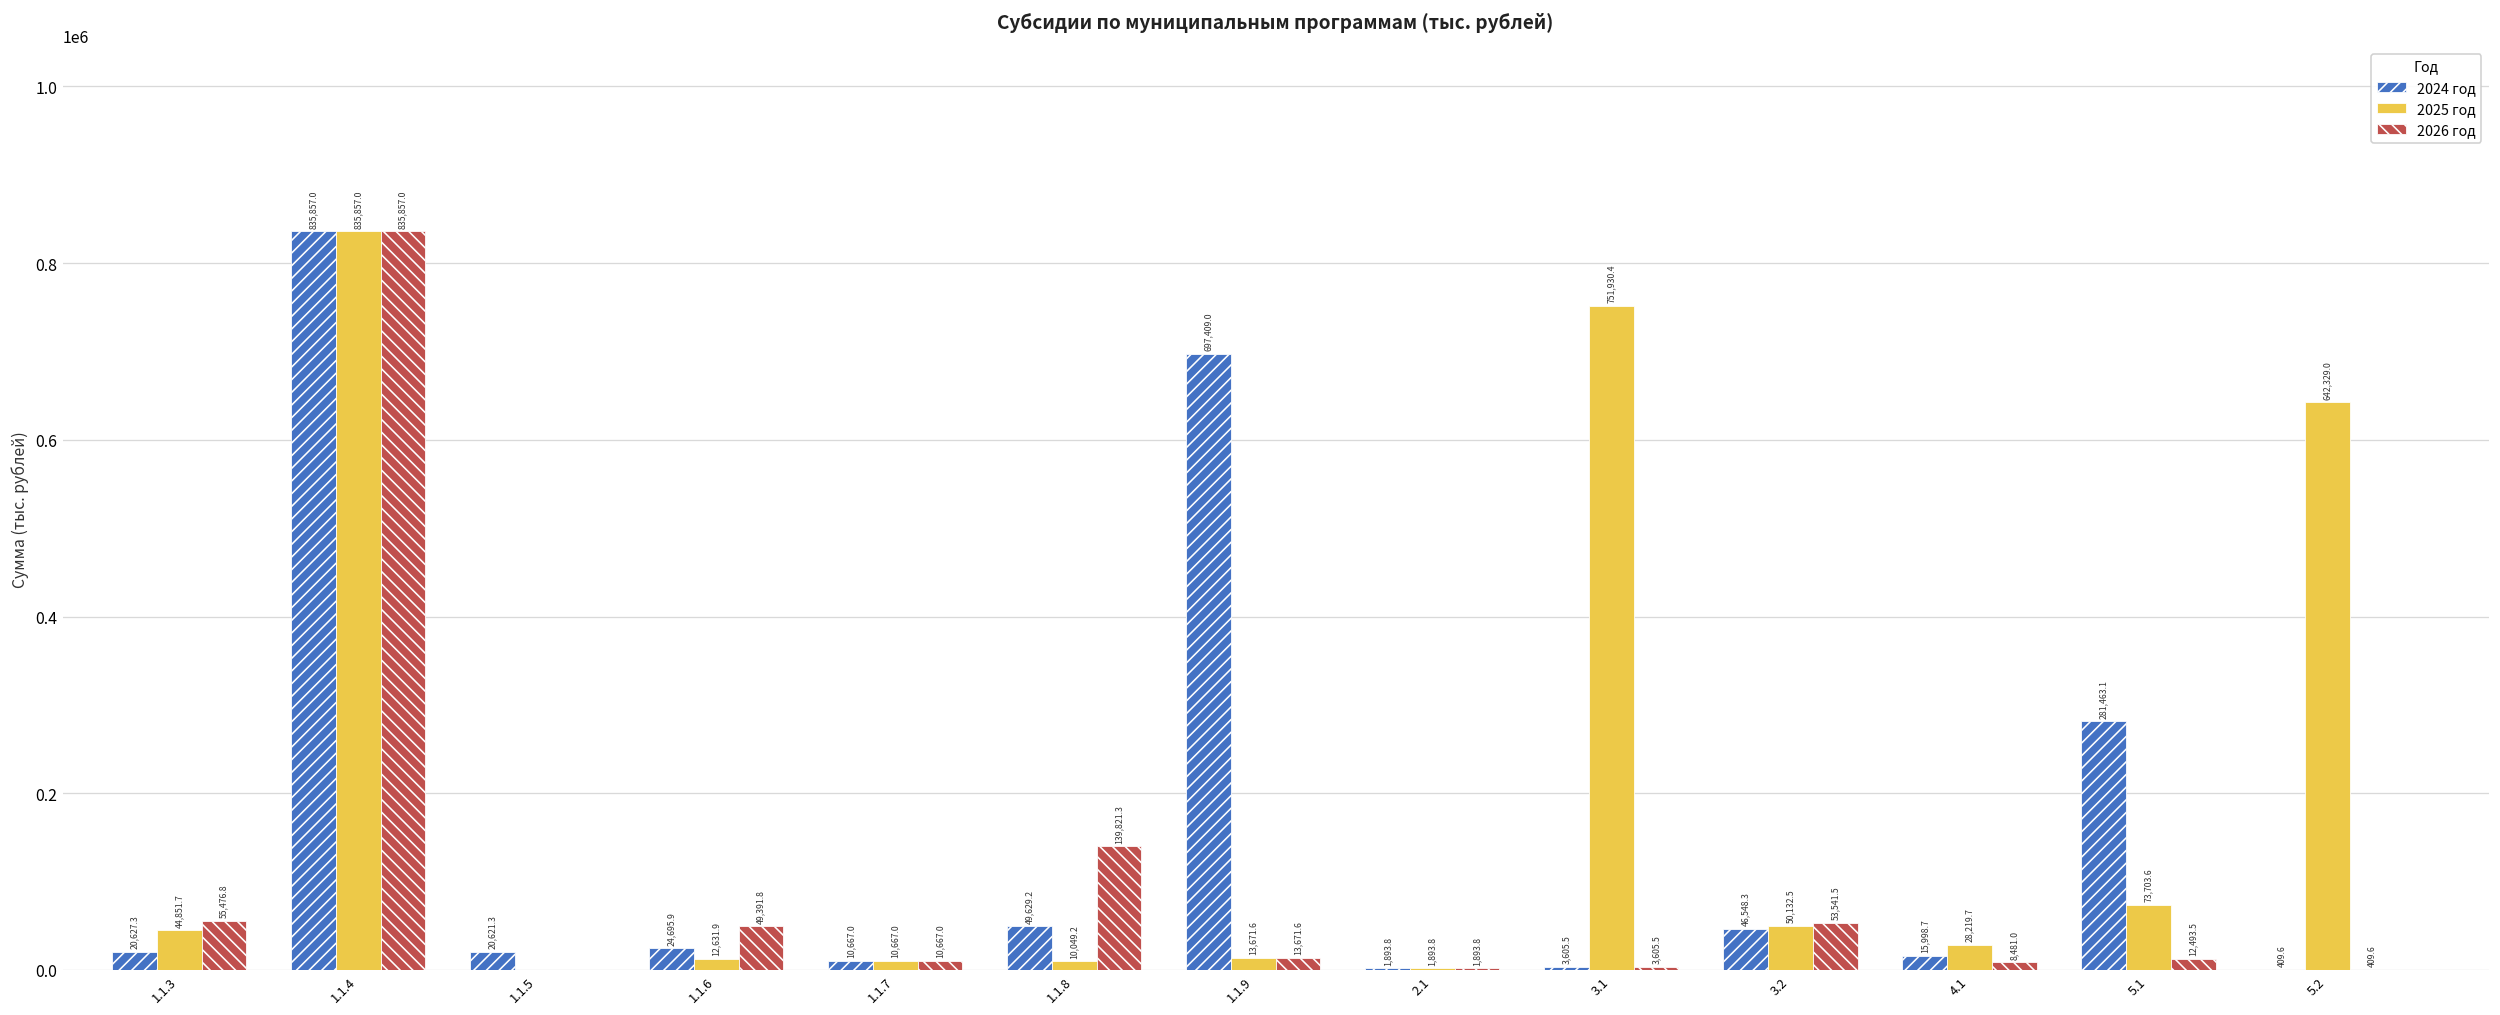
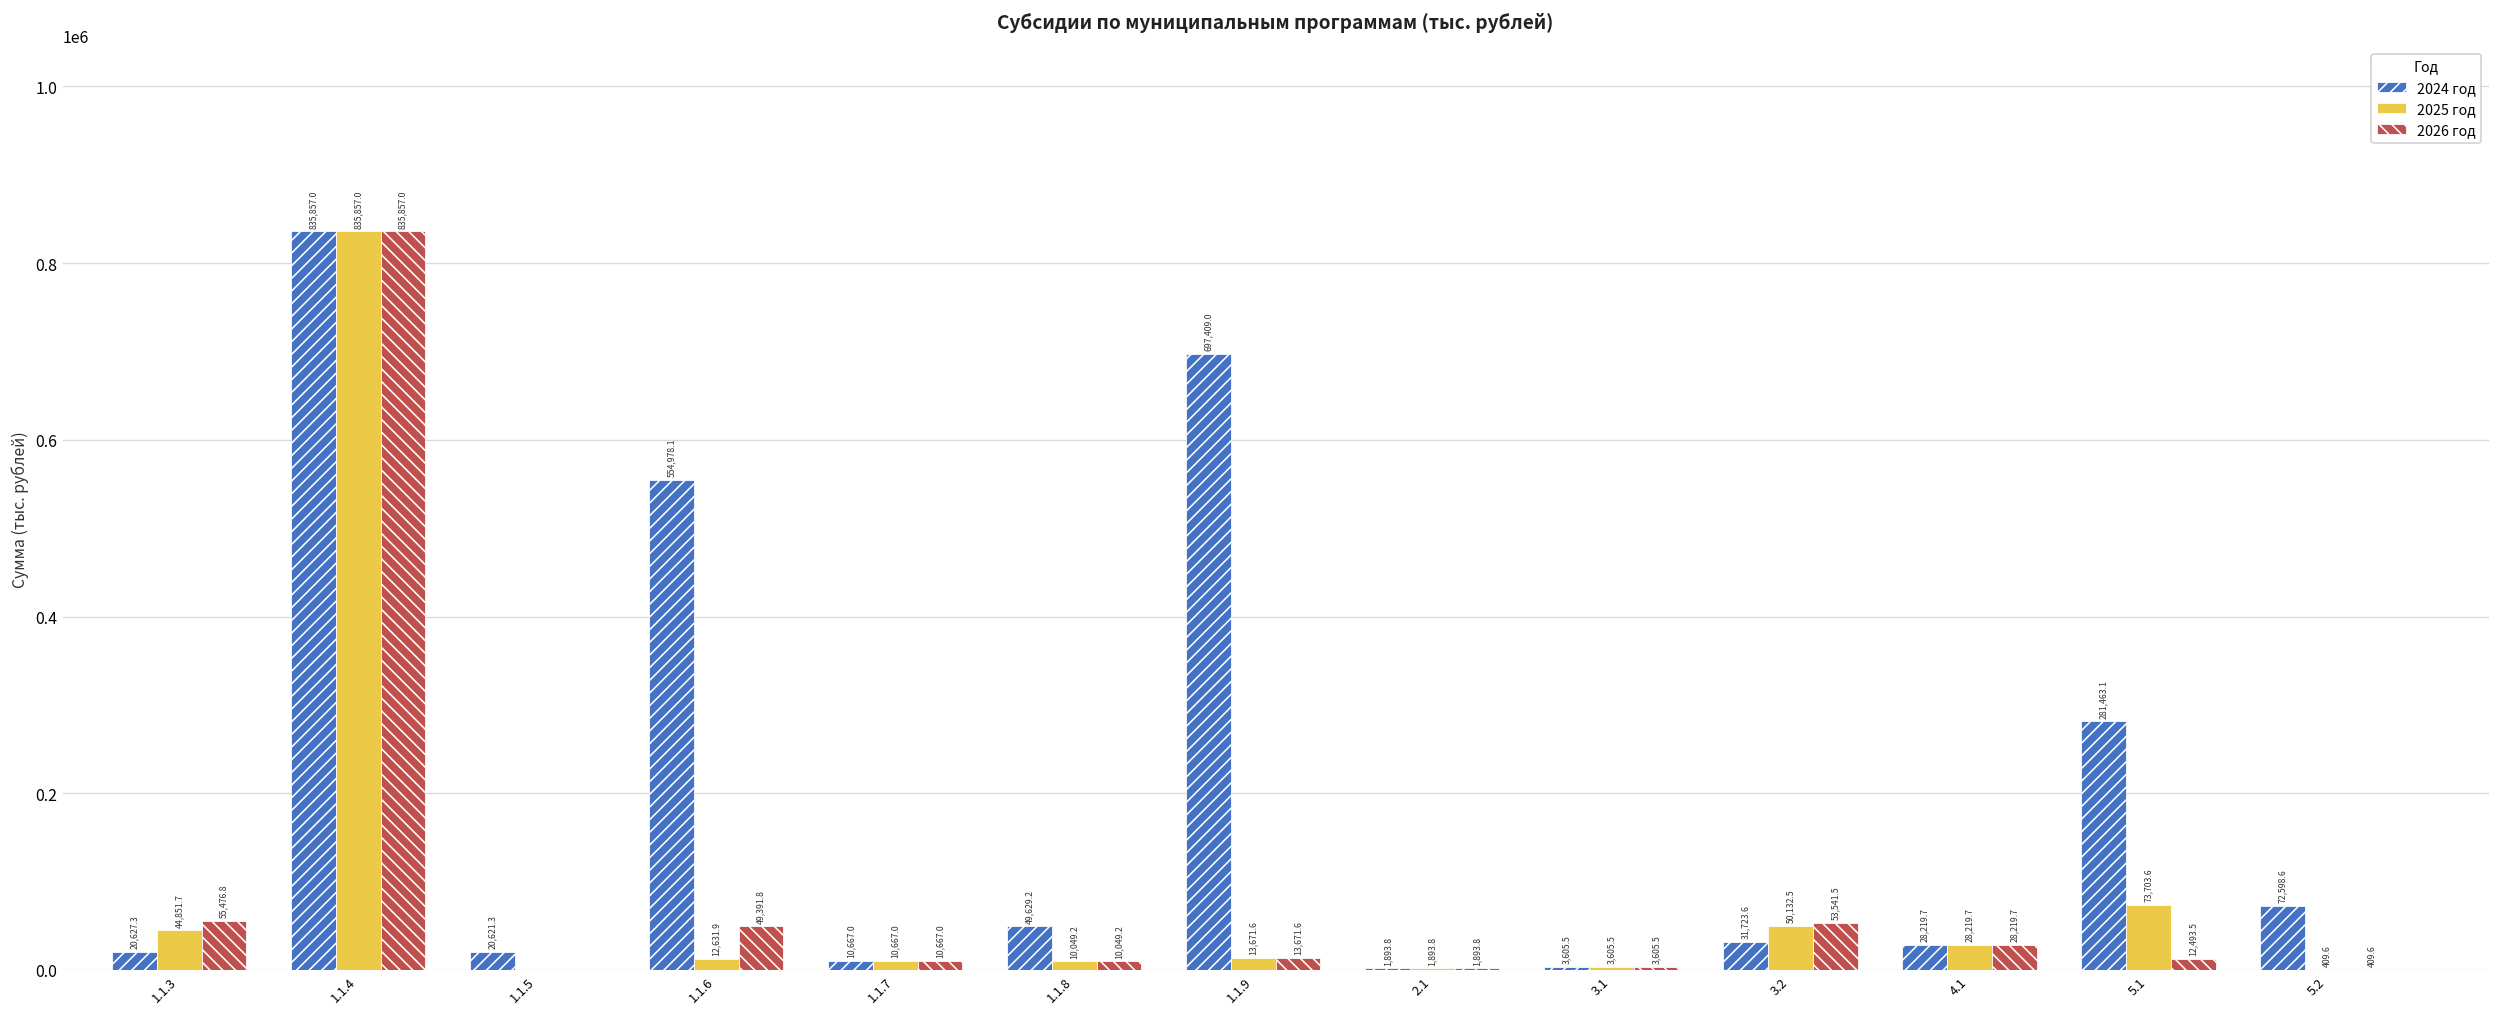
2024 год, 1.1.6: 24,695.9 -> 554,978.1
2026 год, 1.1.8: 139,821.3 -> 10,049.2
2025 год, 3.1: 751,930.4 -> 3,605.5
2024 год, 3.2: 46,548.3 -> 31,723.6
2024 год, 4.1: 15,998.7 -> 28,219.7
2026 год, 4.1: 8,481.0 -> 28,219.7
2024 год, 5.2: 409.6 -> 72,598.6
2025 год, 5.2: 642,329.0 -> 409.6
